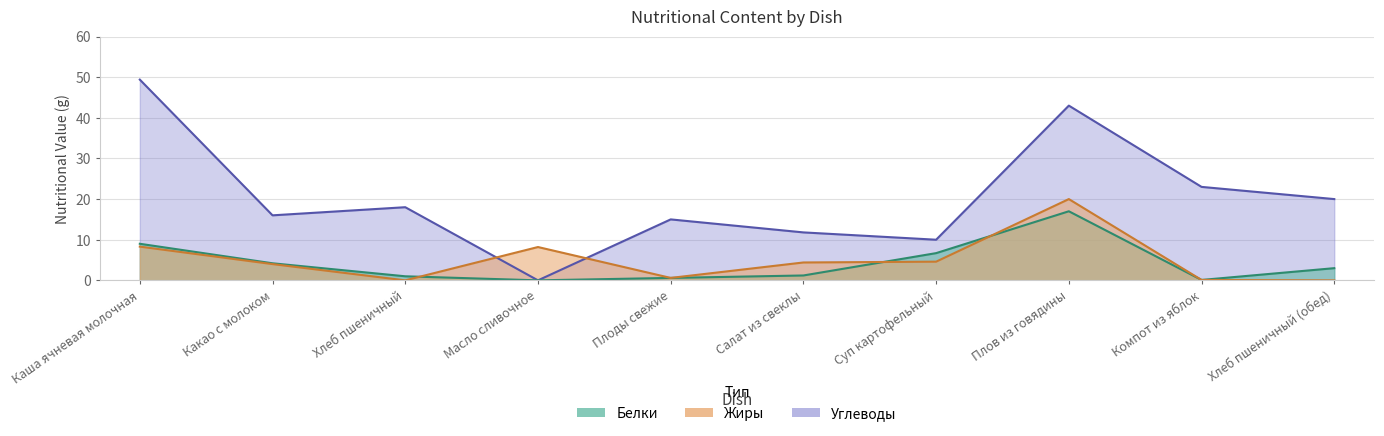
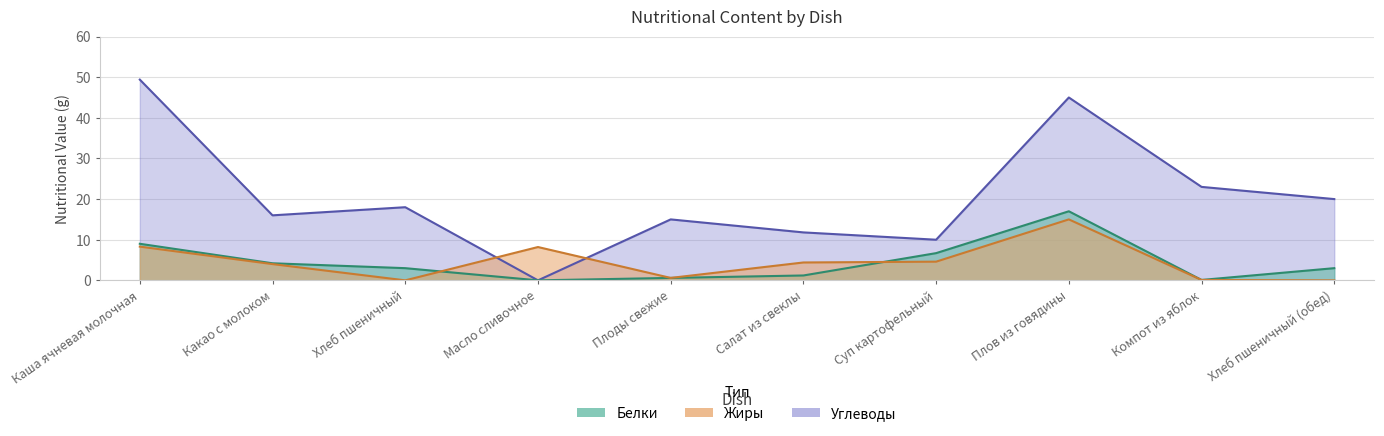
Белки, Хлеб пшеничный: 1 -> 3
Углеводы, Плов из говядины: 43 -> 45
Жиры, Плов из говядины: 20 -> 15
